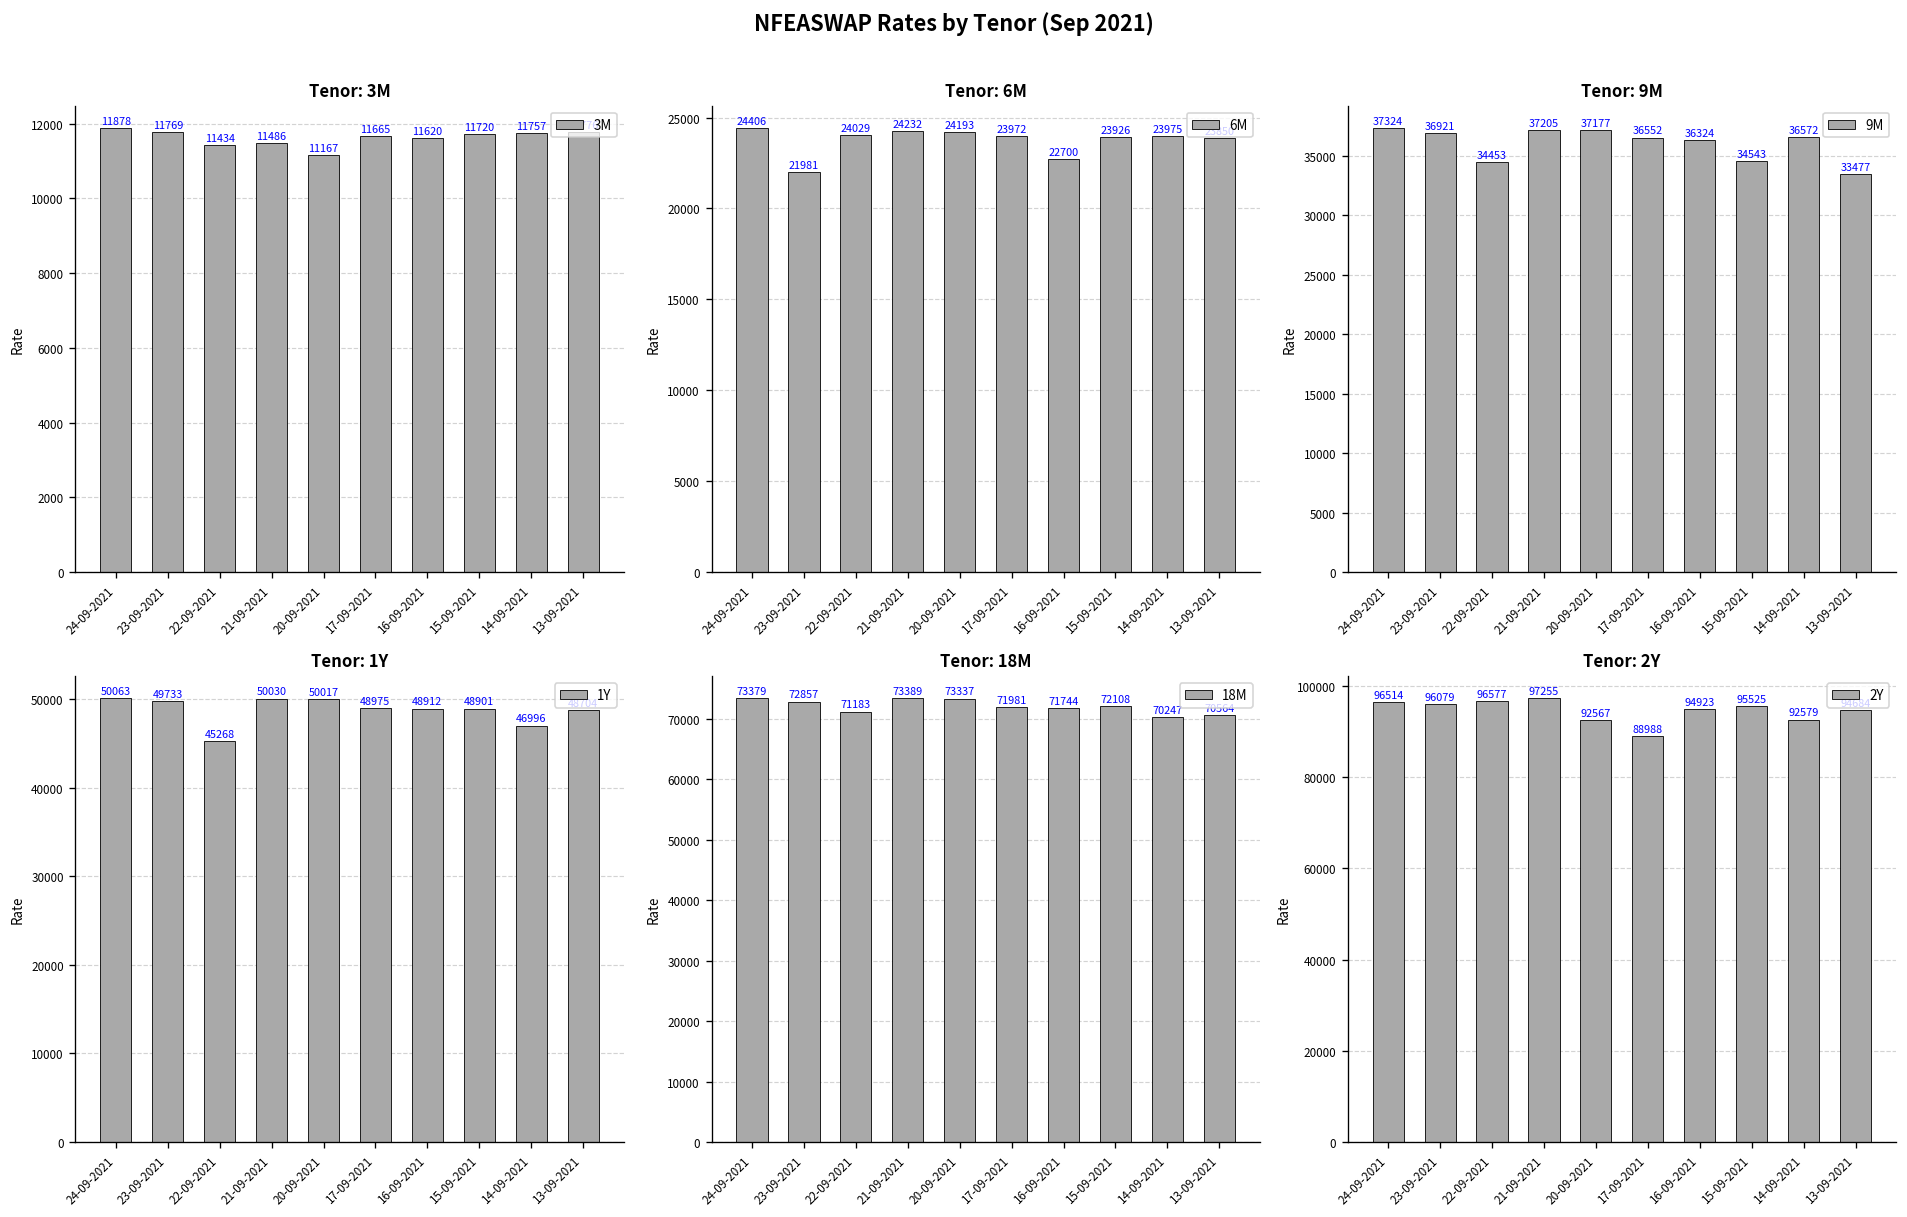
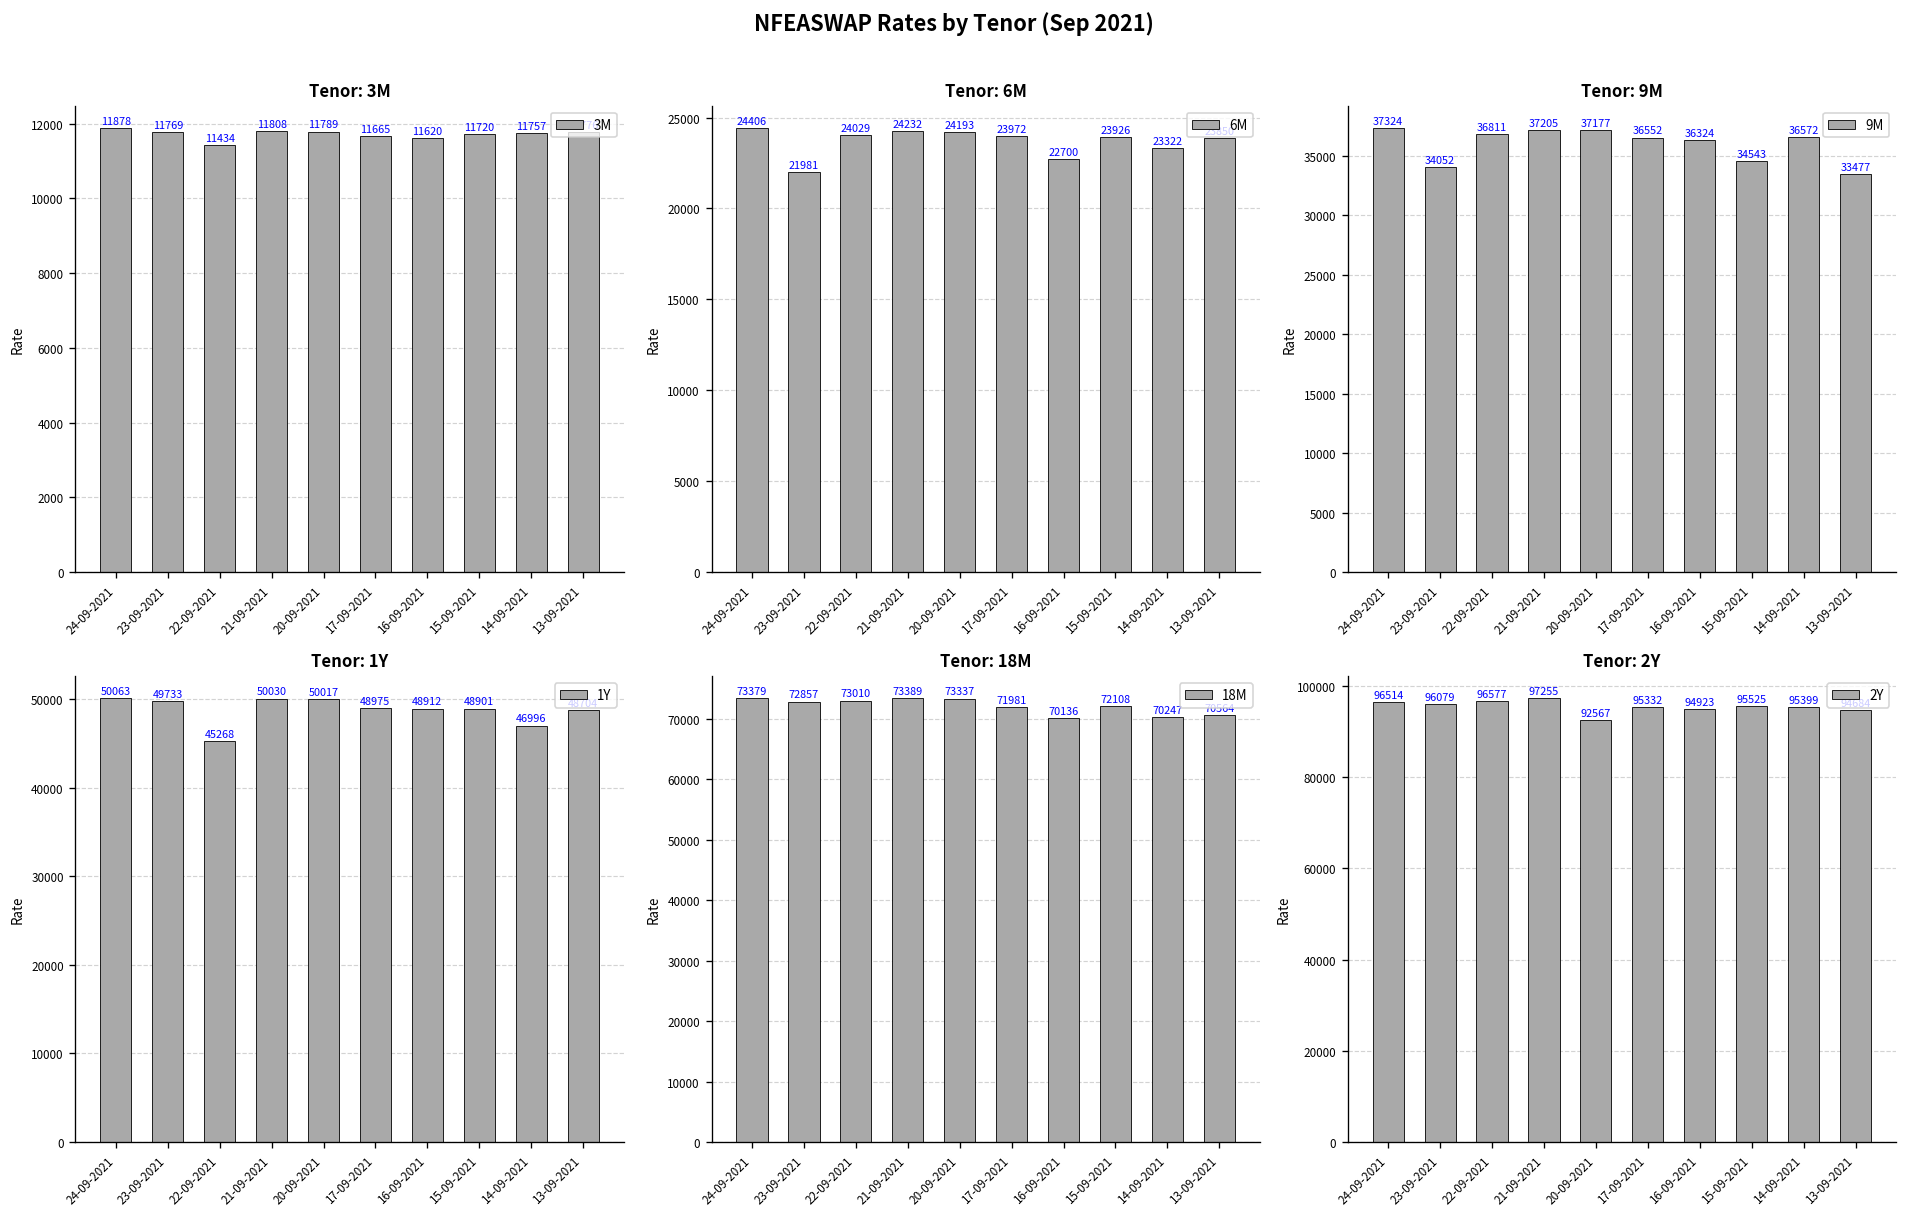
Tenor: 3M, 21-09-2021: 11486 -> 11808
Tenor: 3M, 20-09-2021: 11167 -> 11789
Tenor: 6M, 14-09-2021: 23975 -> 23322
Tenor: 9M, 23-09-2021: 36921 -> 34052
Tenor: 9M, 22-09-2021: 34453 -> 36811
Tenor: 18M, 22-09-2021: 71183 -> 73010
Tenor: 18M, 16-09-2021: 71744 -> 70136
Tenor: 2Y, 17-09-2021: 88988 -> 95332
Tenor: 2Y, 14-09-2021: 92579 -> 95399
